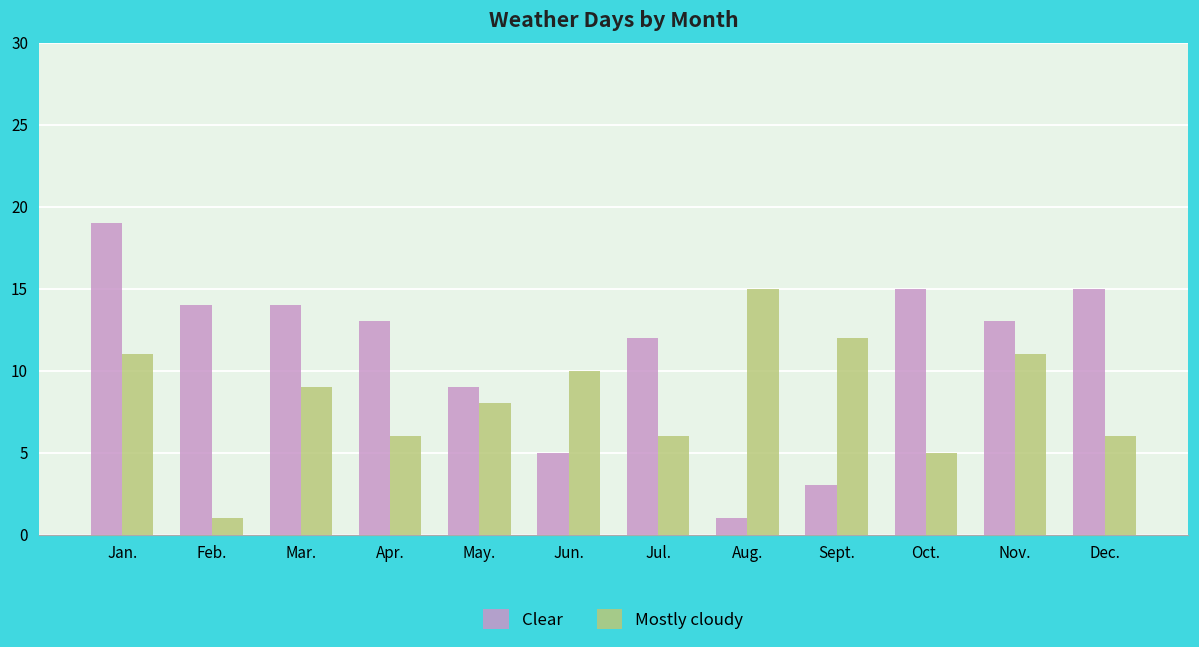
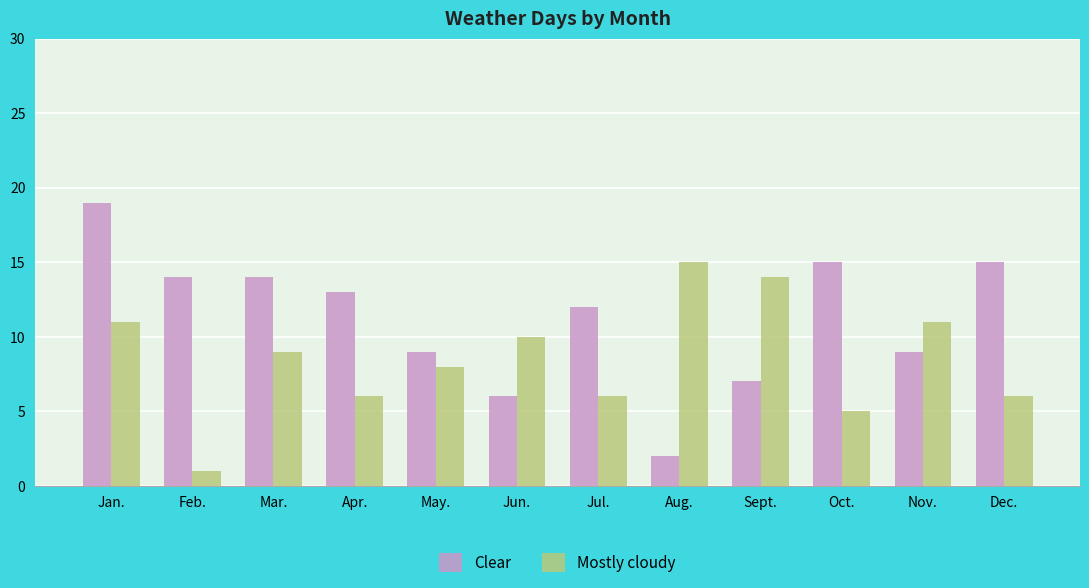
Clear, Jun.: 5 -> 6
Clear, Aug.: 1 -> 2
Clear, Sept.: 3 -> 7
Mostly cloudy, Sept.: 12 -> 14
Clear, Nov.: 13 -> 9
